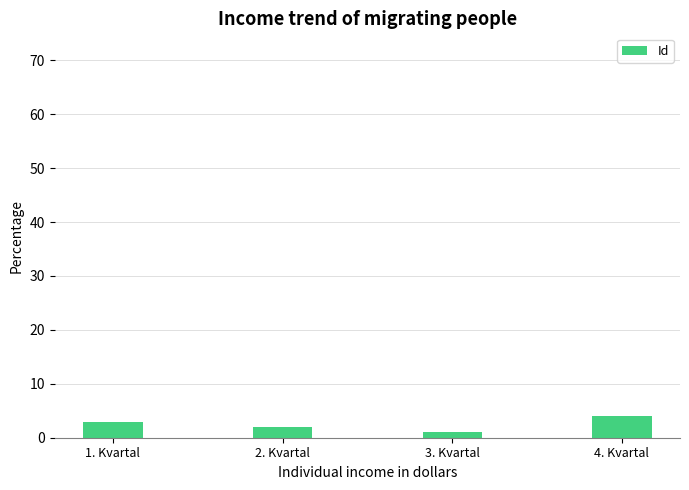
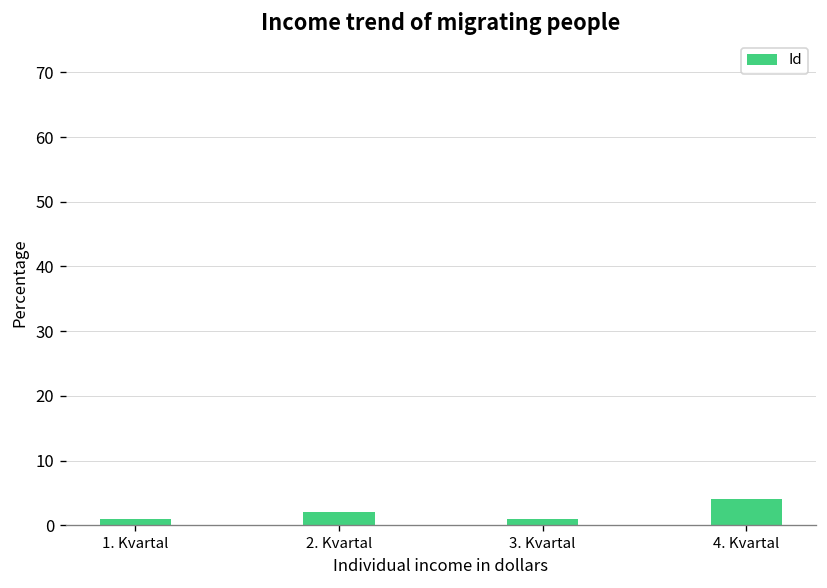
1. Kvartal: 3 -> 1
